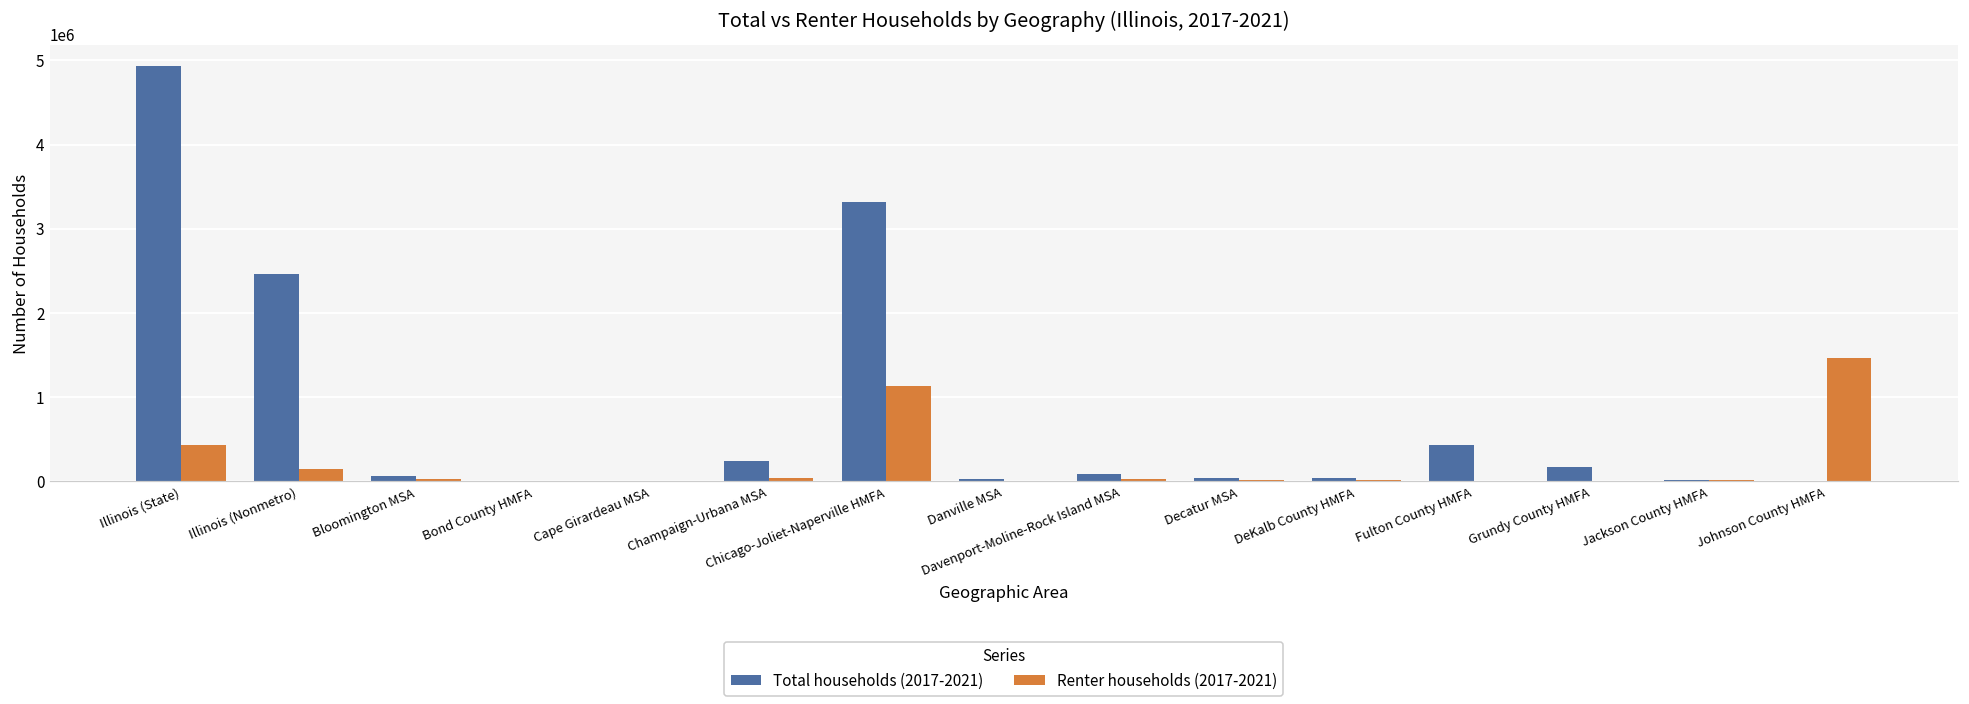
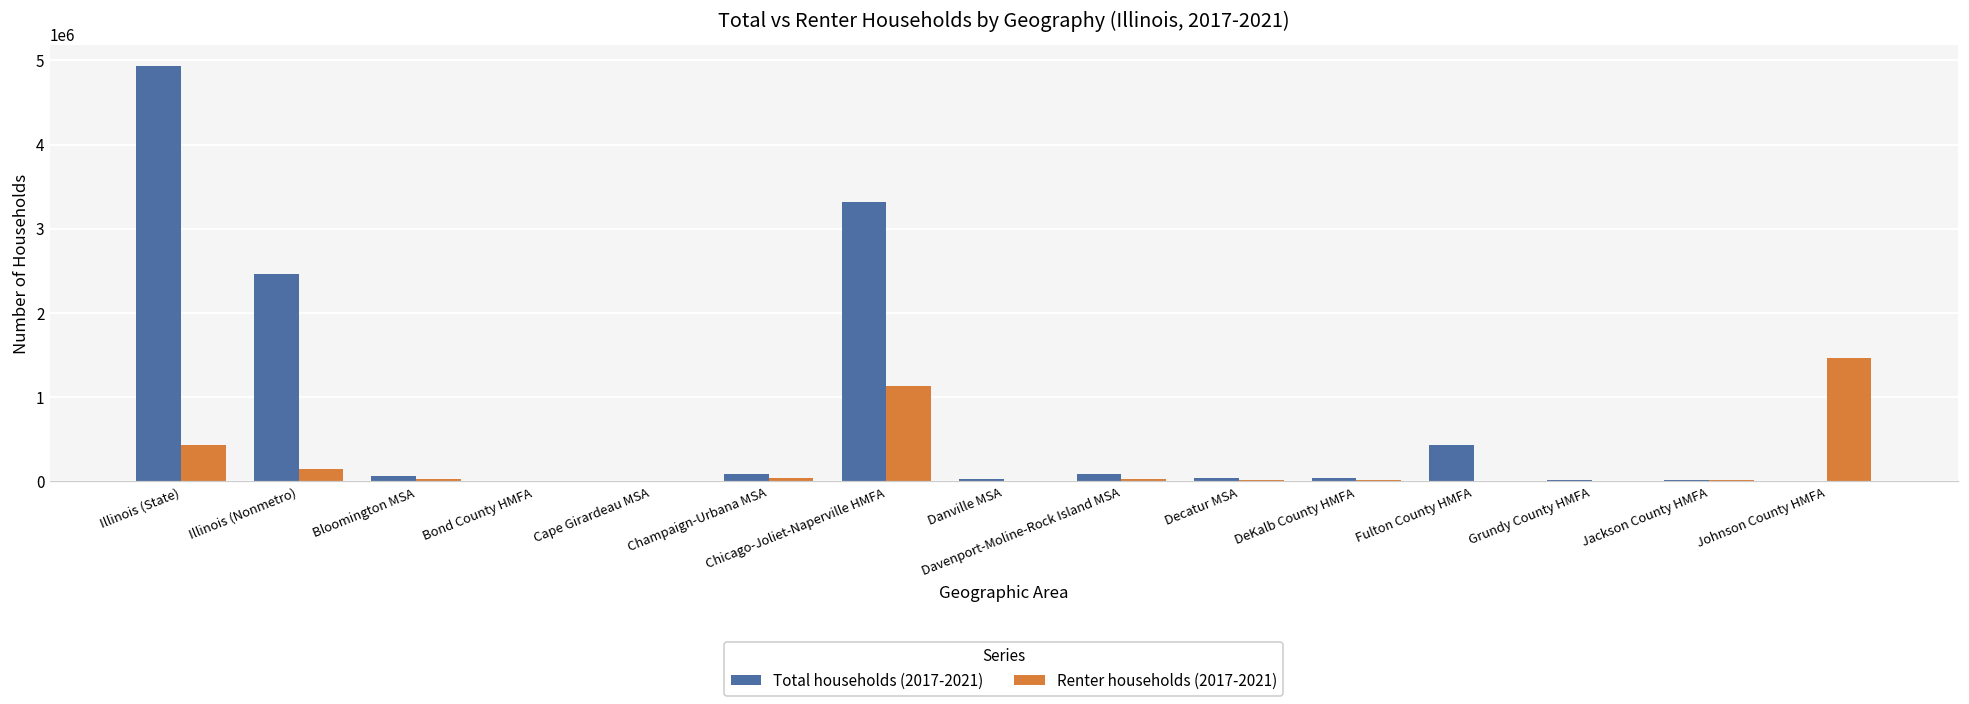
Total households (2017-2021), Champaign-Urbana MSA: 200000 -> 100000
Total households (2017-2021), Grundy County HMFA: 200000 -> 0
